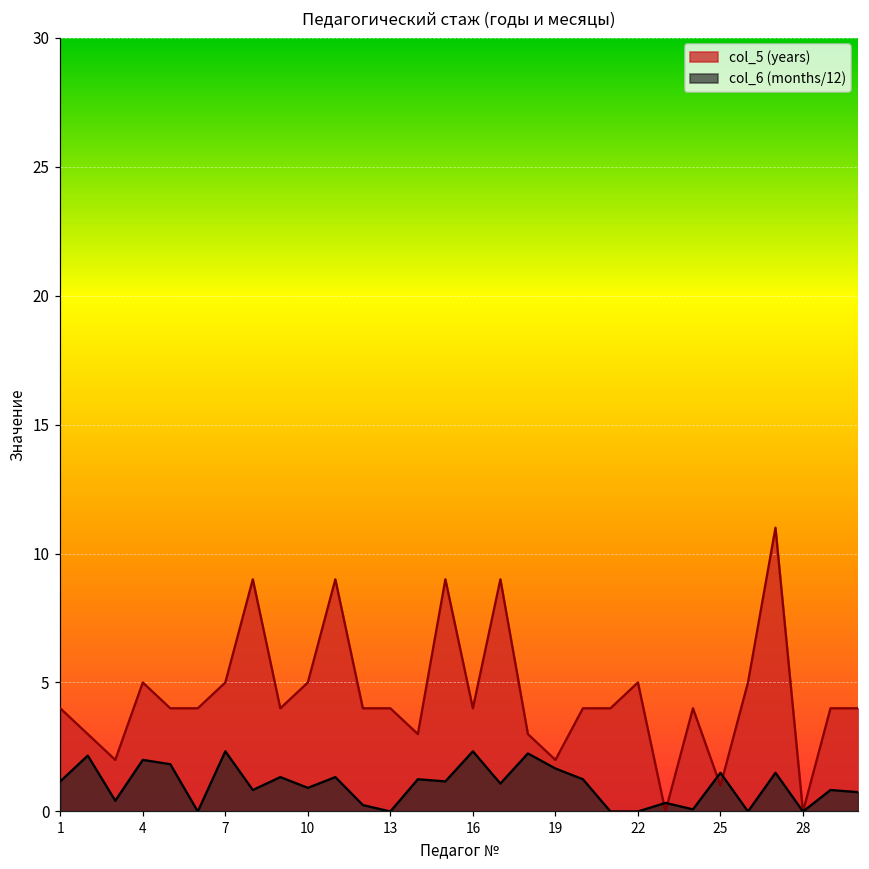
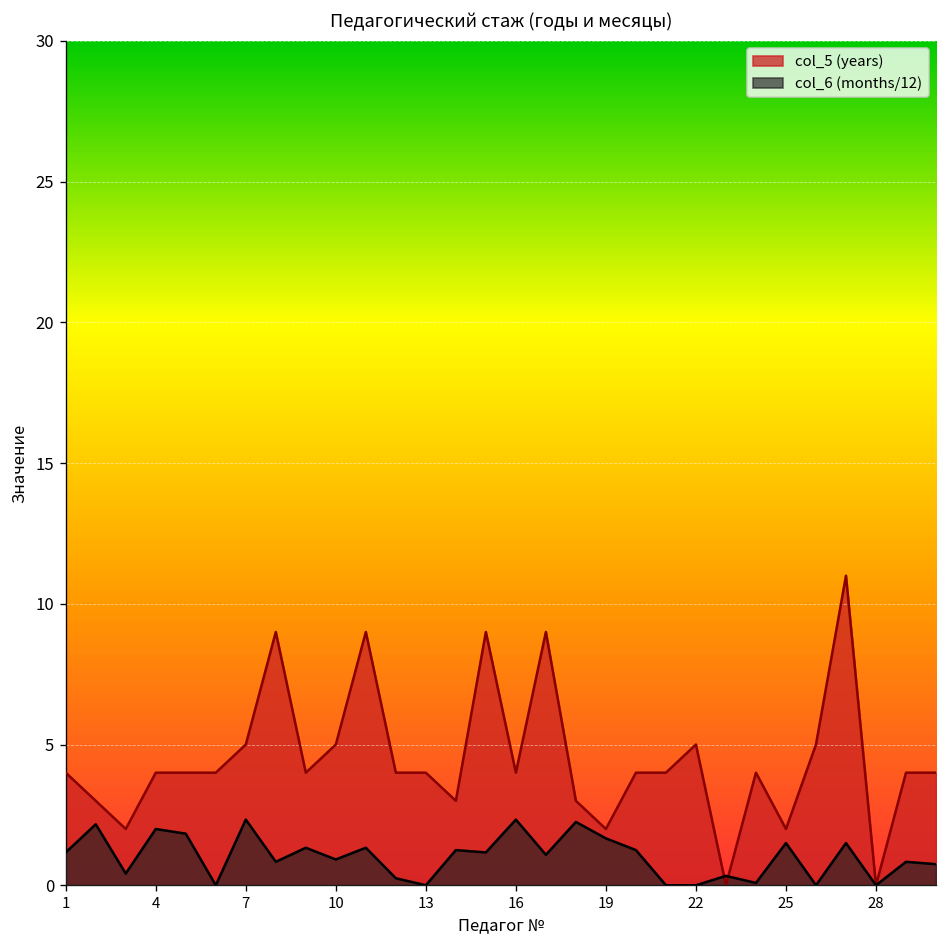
col_5 (years), 4: 5 -> 4
col_5 (years), 25: 1 -> 2
